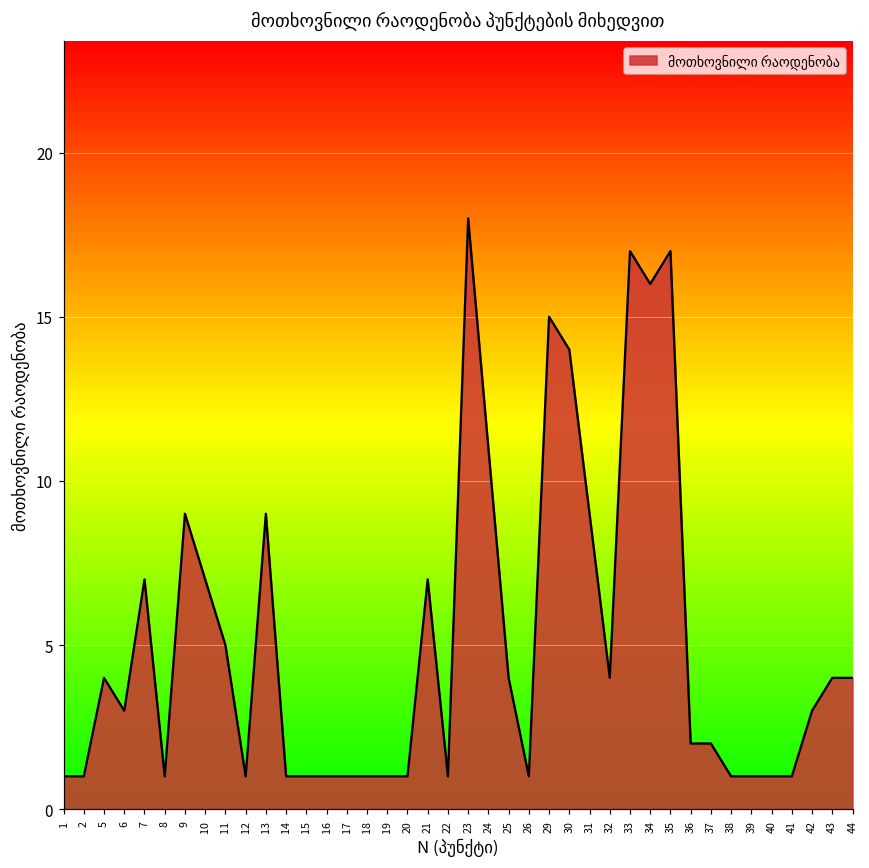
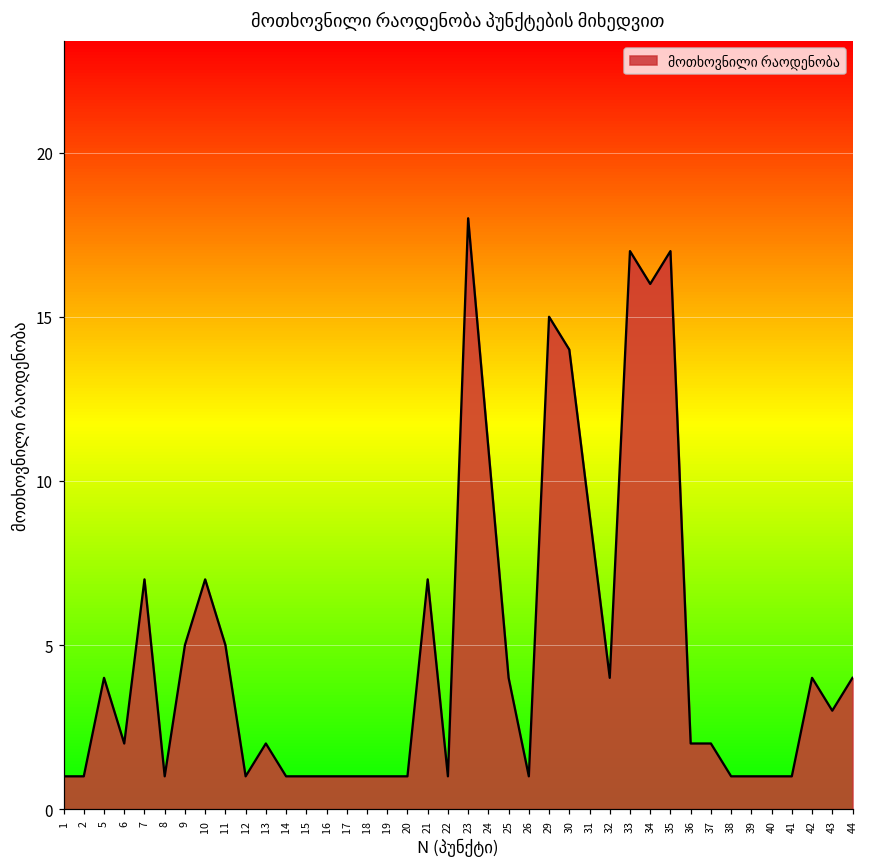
6: 3 -> 2
9: 9 -> 5
13: 9 -> 2
42: 3 -> 4
43: 4 -> 3
